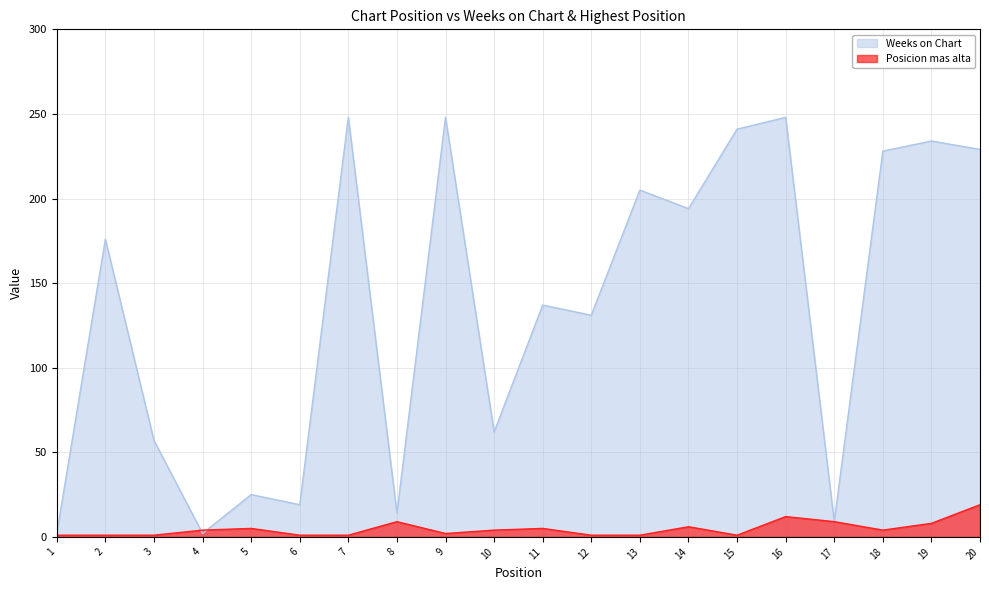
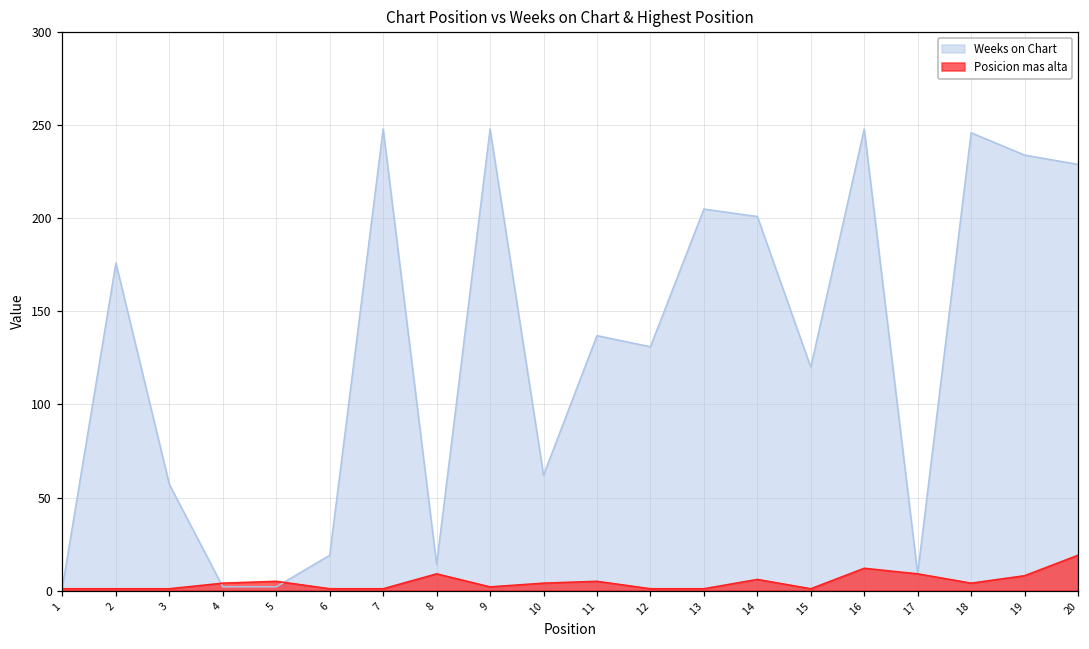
Weeks on Chart, 5: 25 -> 2
Weeks on Chart, 14: 194 -> 201
Weeks on Chart, 15: 241 -> 120
Weeks on Chart, 18: 228 -> 246
